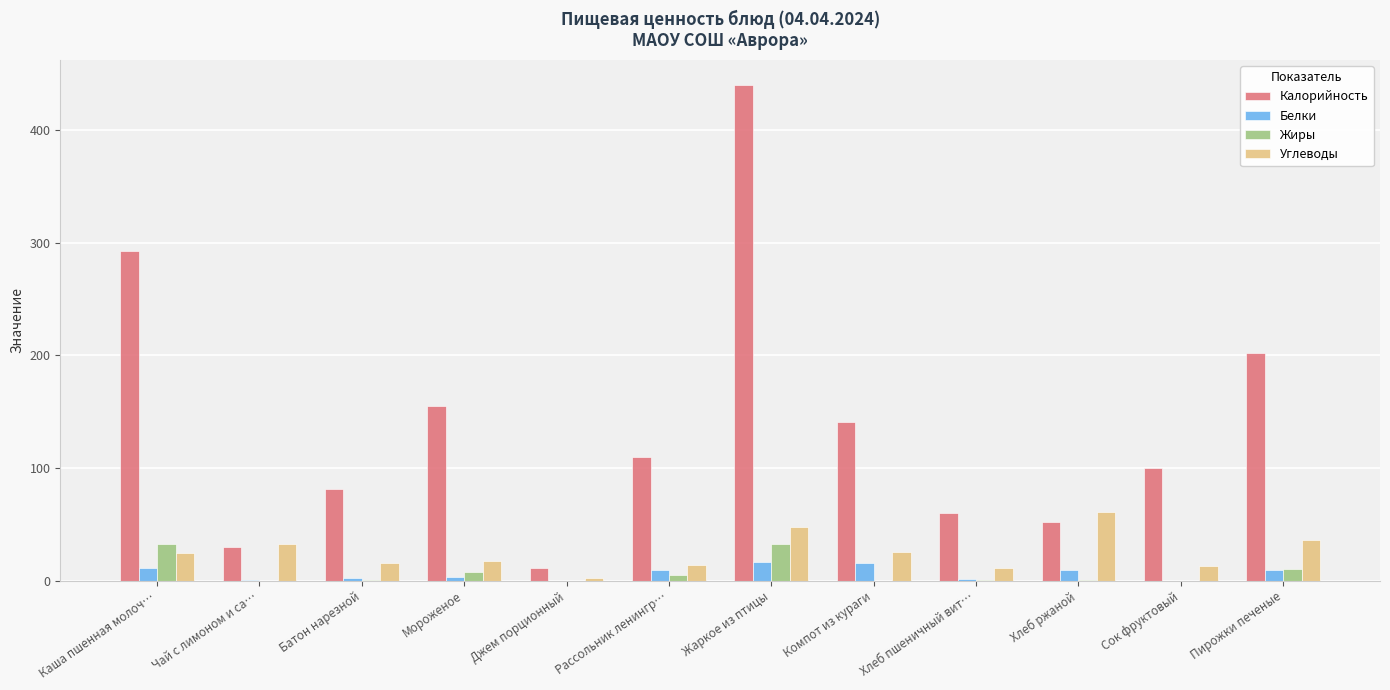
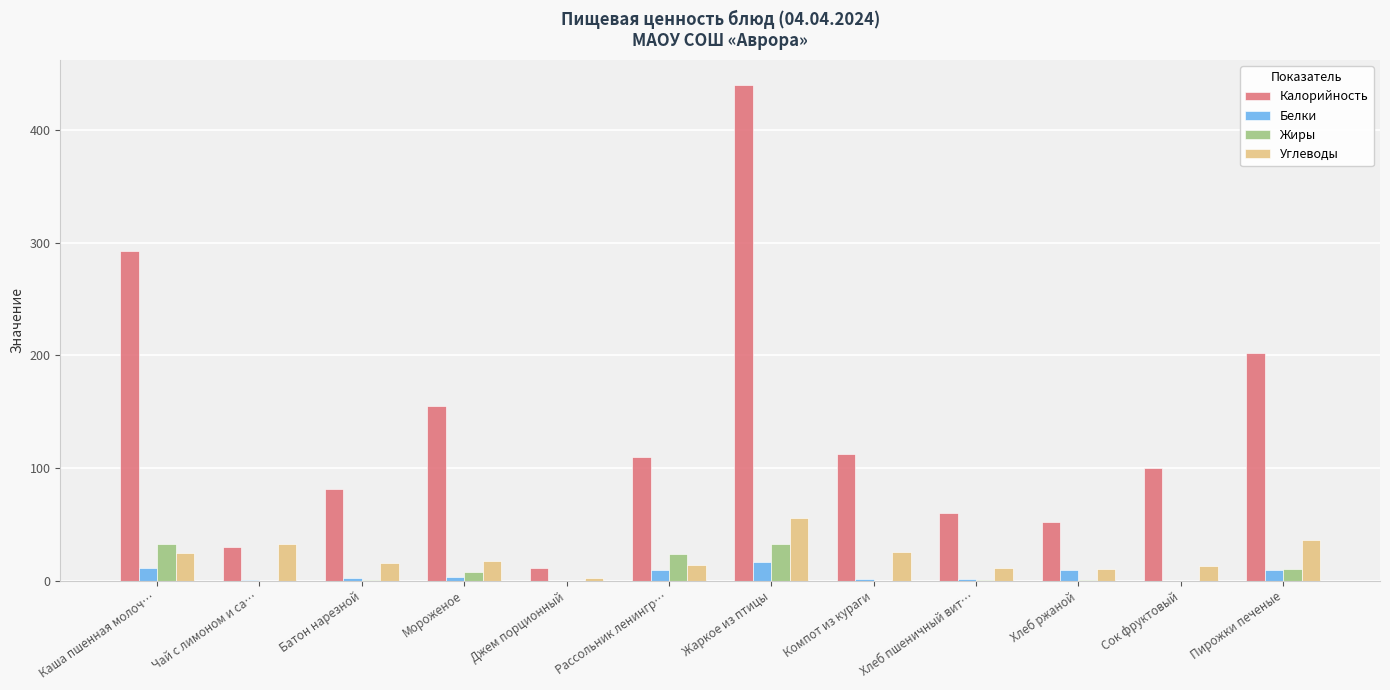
Жиры, Рассольник ленингр…: 5 -> 24
Углеводы, Жаркое из птицы: 48 -> 56
Калорийность, Компот из кураги: 141 -> 112
Белки, Компот из кураги: 16 -> 2
Углеводы, Хлеб ржаной: 61 -> 10
